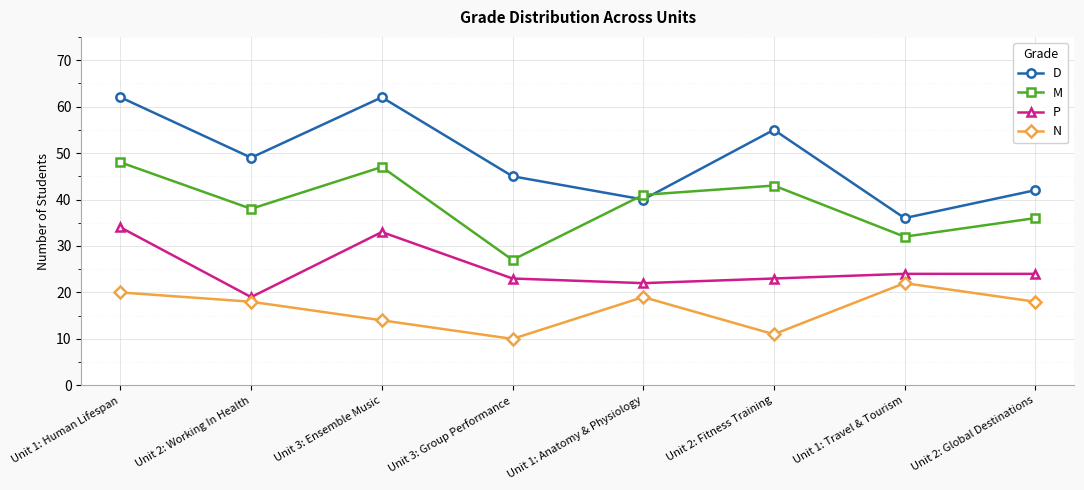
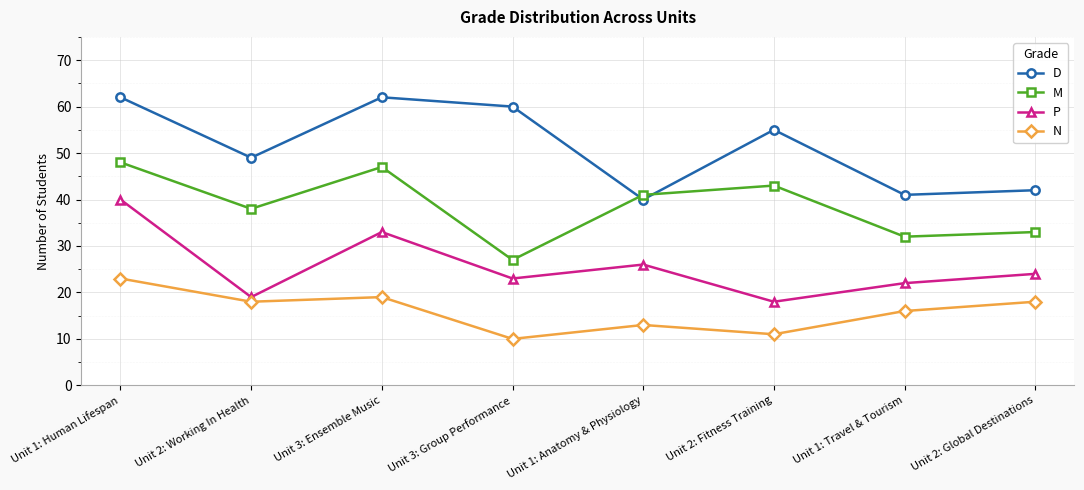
P, Unit 1: Human Lifespan: 34 -> 40
N, Unit 1: Human Lifespan: 20 -> 23
N, Unit 3: Ensemble Music: 14 -> 19
D, Unit 3: Group Performance: 45 -> 60
P, Unit 1: Anatomy & Physiology: 22 -> 26
N, Unit 1: Anatomy & Physiology: 19 -> 13
P, Unit 2: Fitness Training: 23 -> 18
D, Unit 1: Travel & Tourism: 36 -> 41
P, Unit 1: Travel & Tourism: 24 -> 22
N, Unit 1: Travel & Tourism: 22 -> 16
M, Unit 2: Global Destinations: 36 -> 33
